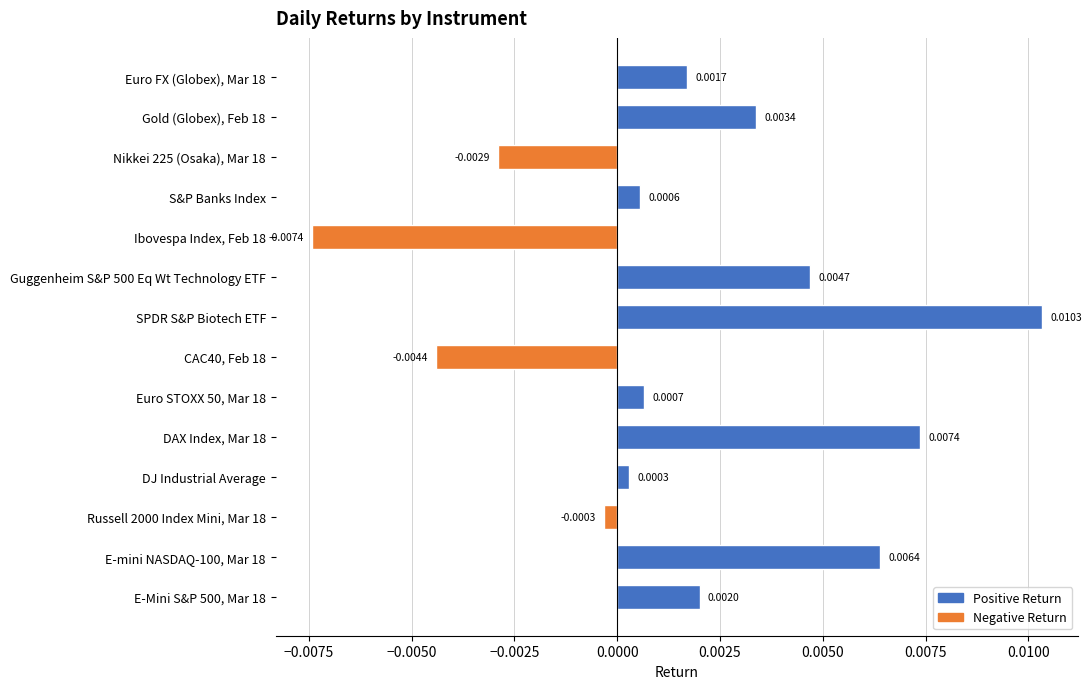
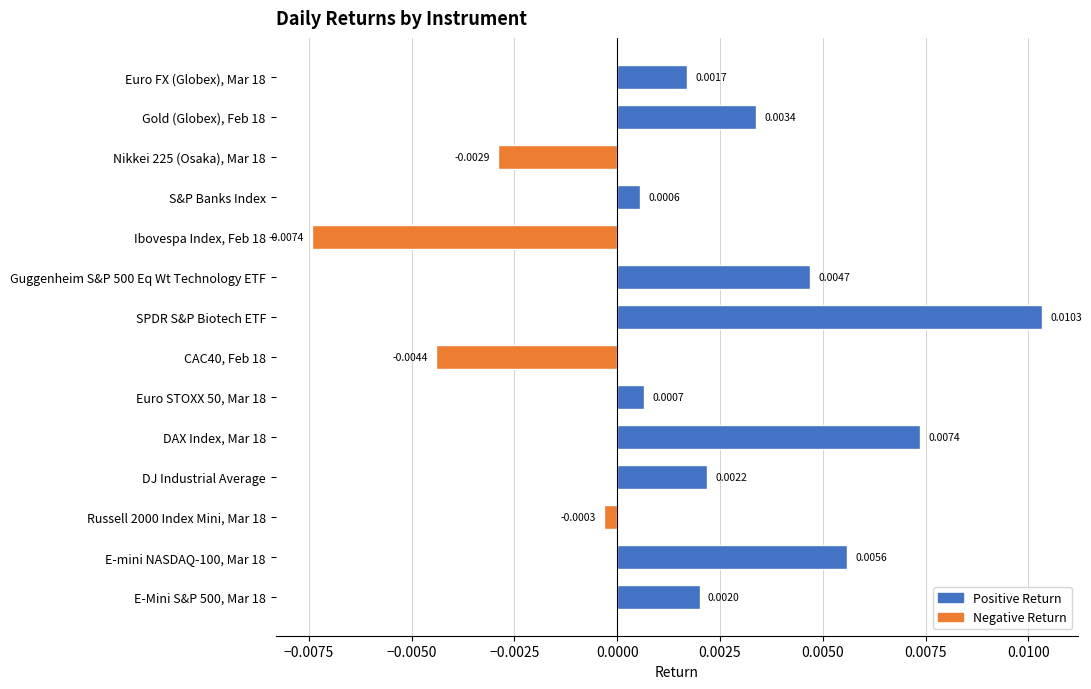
DJ Industrial Average: 0.0003 -> 0.0022
E-mini NASDAQ-100, Mar 18: 0.0064 -> 0.0056
